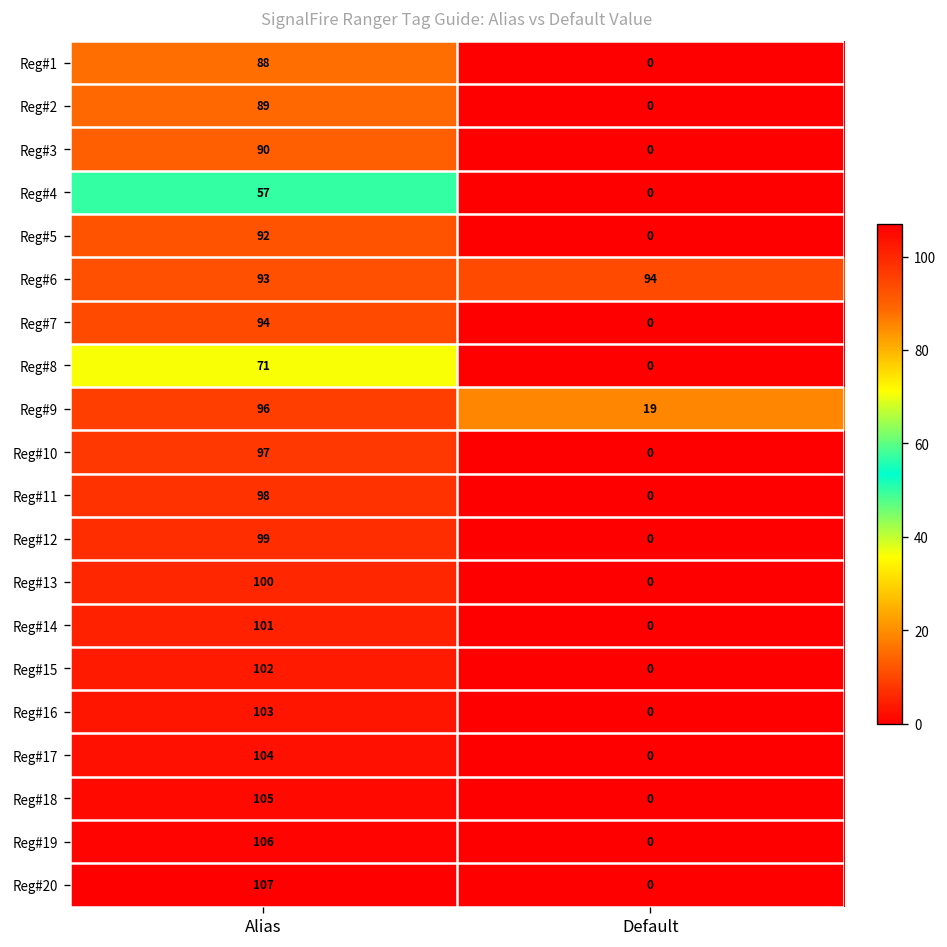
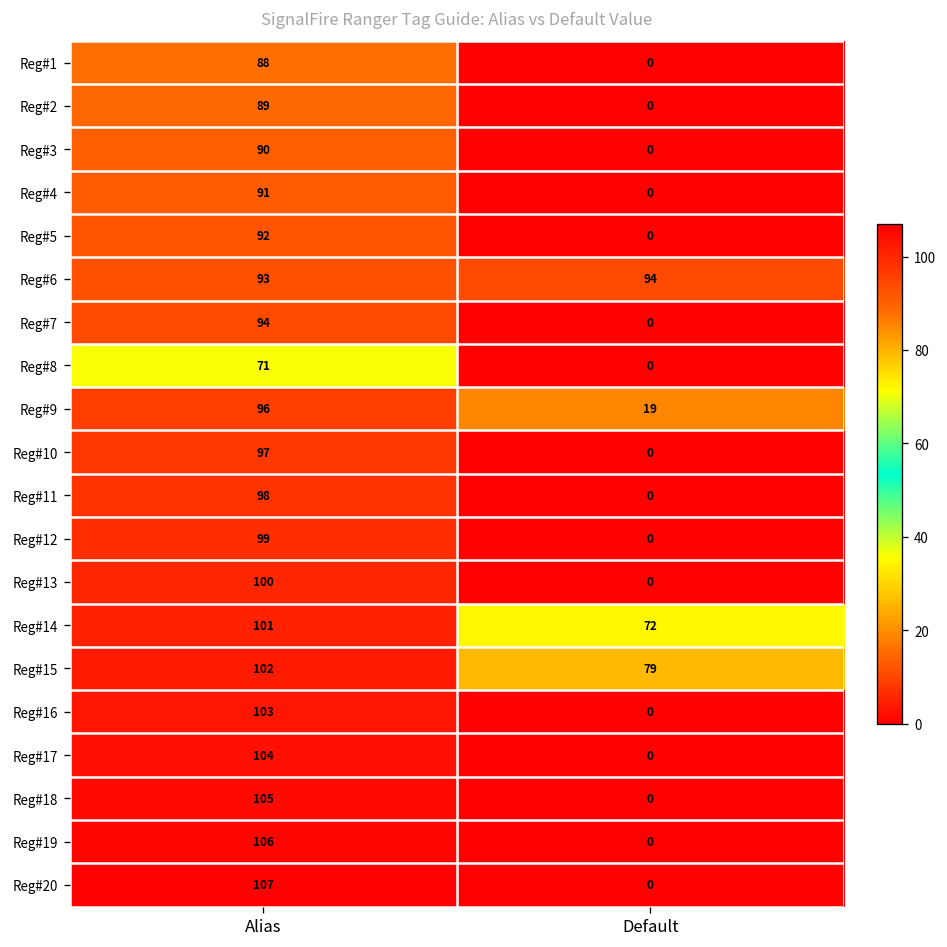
Reg#4, Alias: 57 -> 91
Reg#14, Default: 0 -> 72
Reg#15, Default: 0 -> 79
